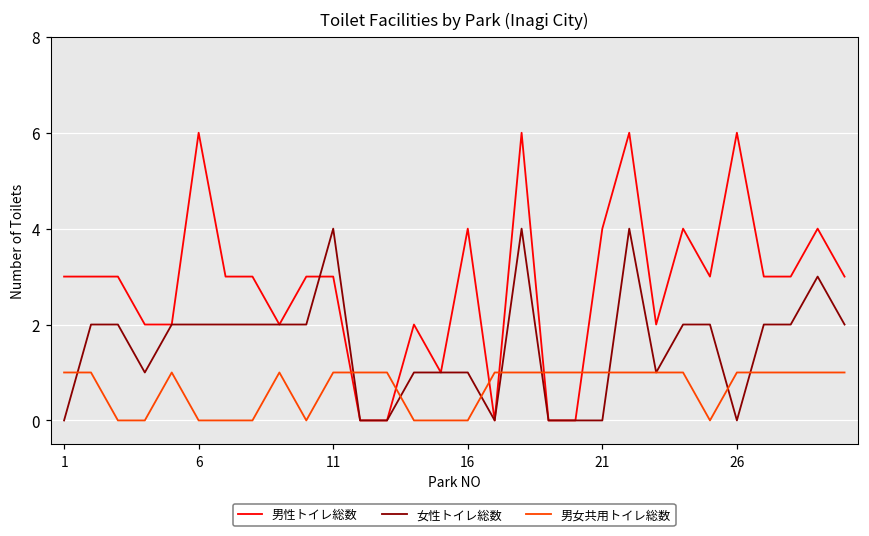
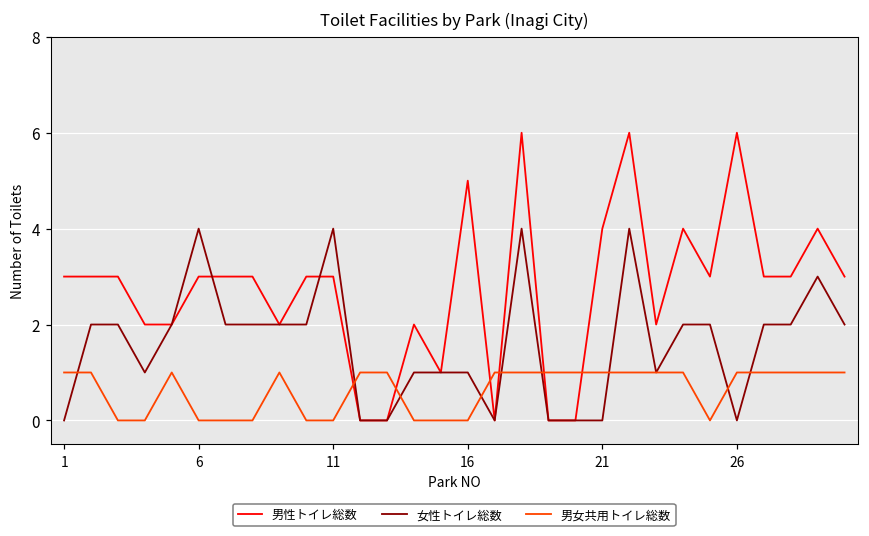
男性トイレ総数, 6: 6 -> 3
女性トイレ総数, 6: 2 -> 4
男女共用トイレ総数, 11: 1 -> 0
男性トイレ総数, 16: 4 -> 5
